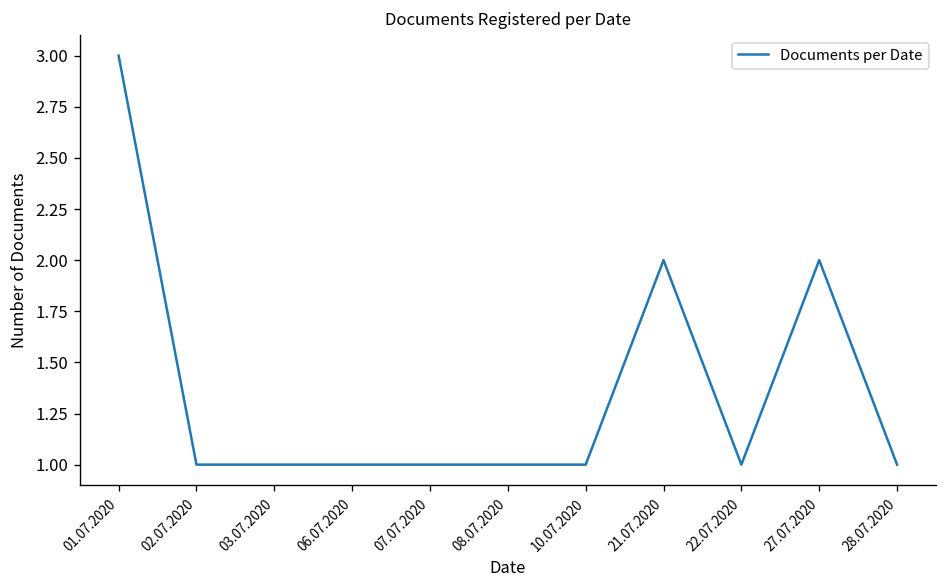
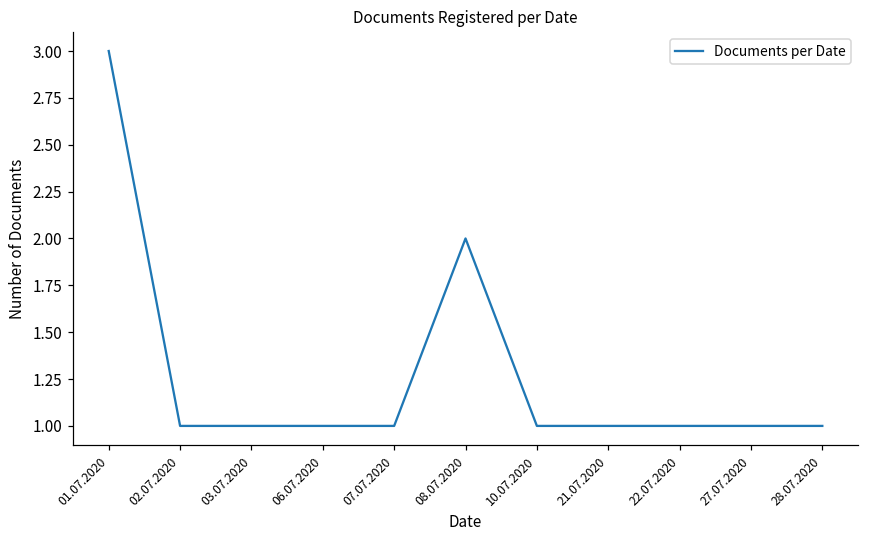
08.07.2020: 1 -> 2
21.07.2020: 2 -> 1
27.07.2020: 2 -> 1
